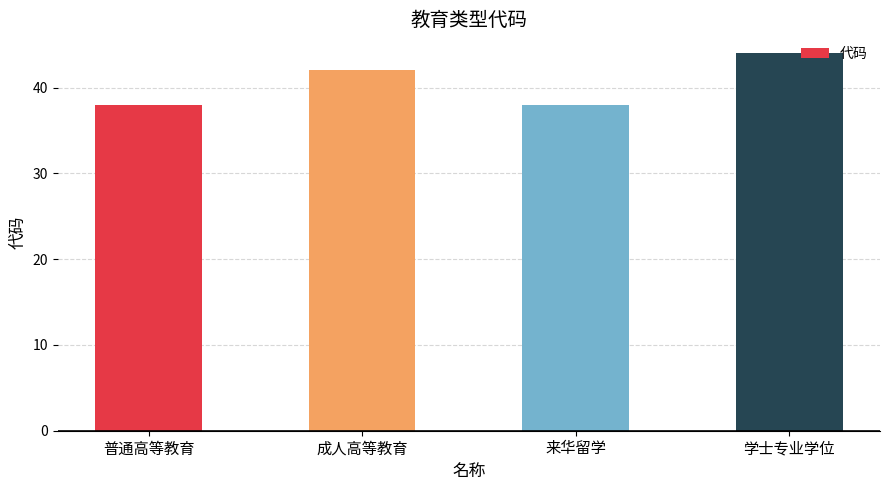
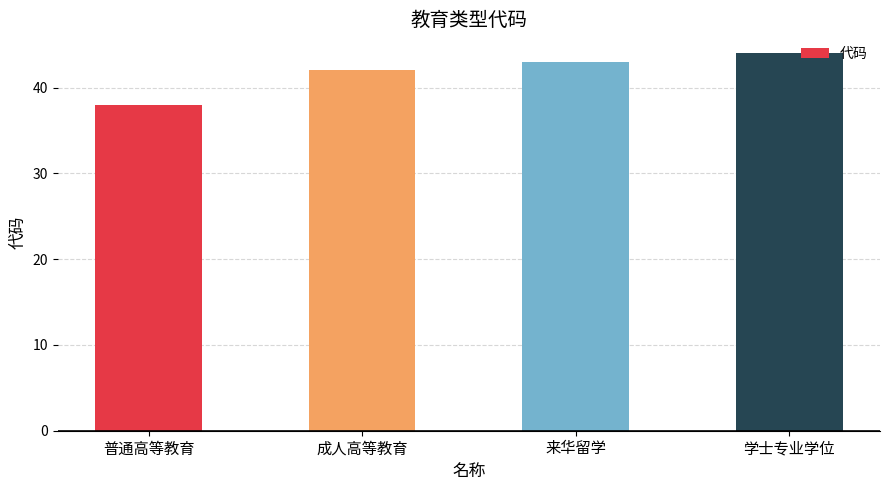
代码, 来华留学: 38 -> 43
